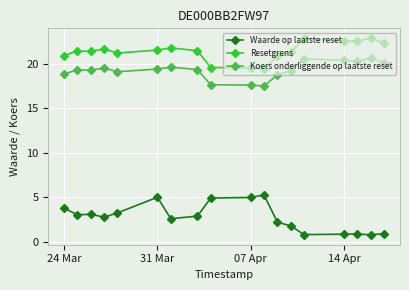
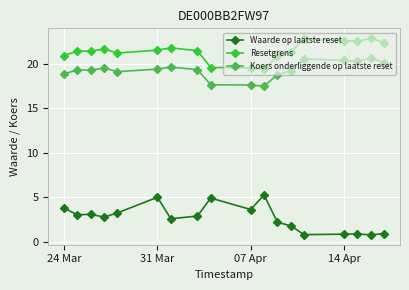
Waarde op laatste reset, 07 Apr: 5 -> 4
